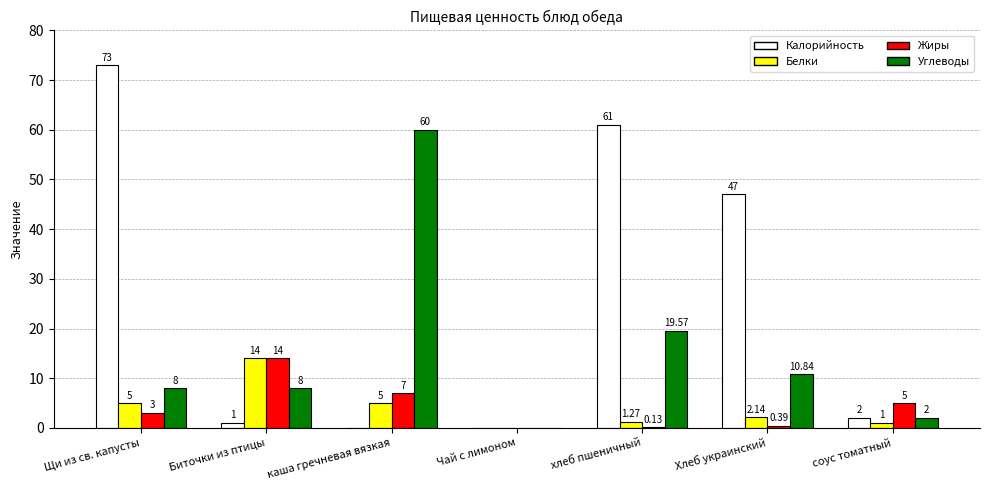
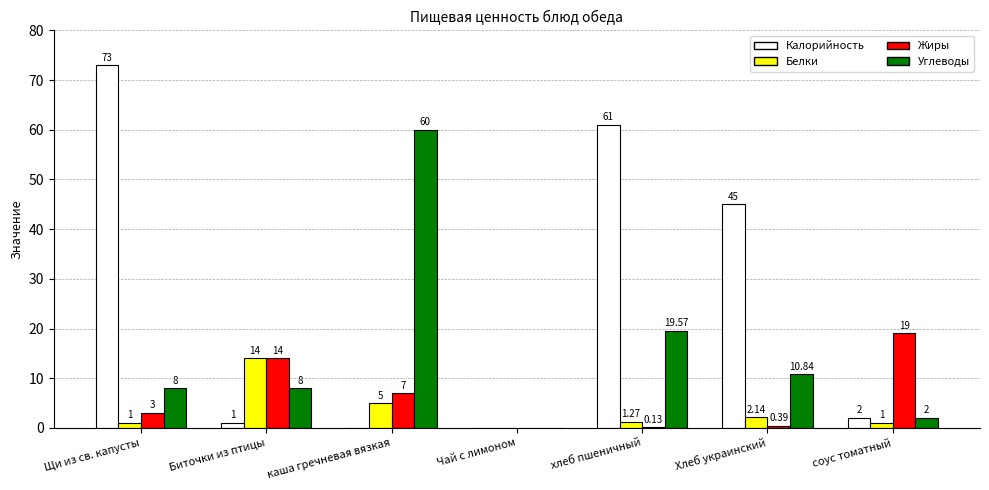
Белки, Щи из св. капусты: 5 -> 1
Калорийность, Хлеб украинский: 47 -> 45
Жиры, соус томатный: 5 -> 19
